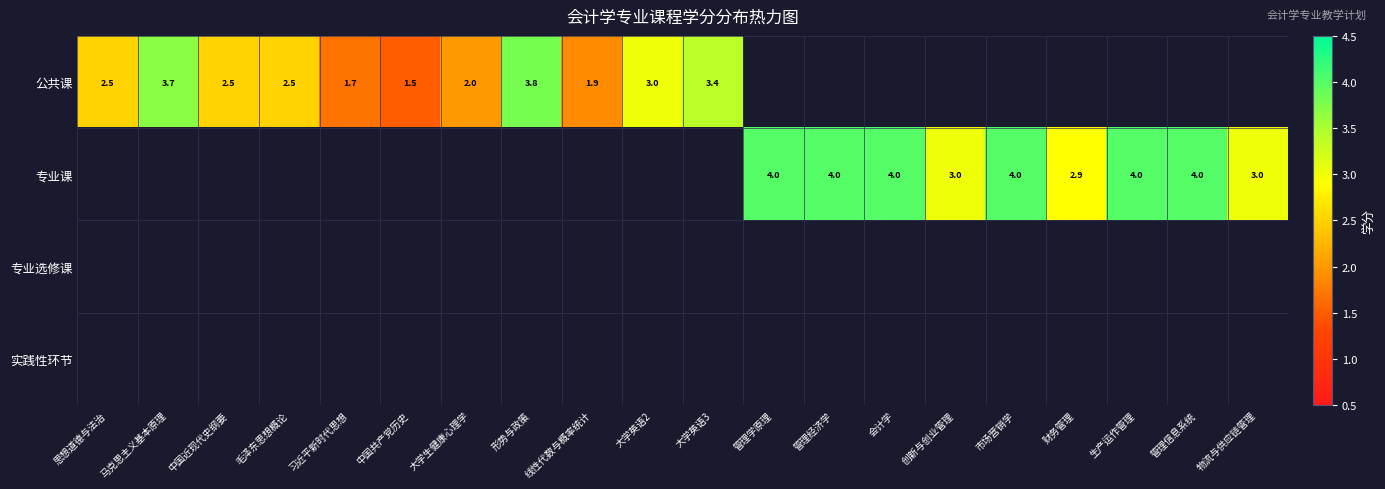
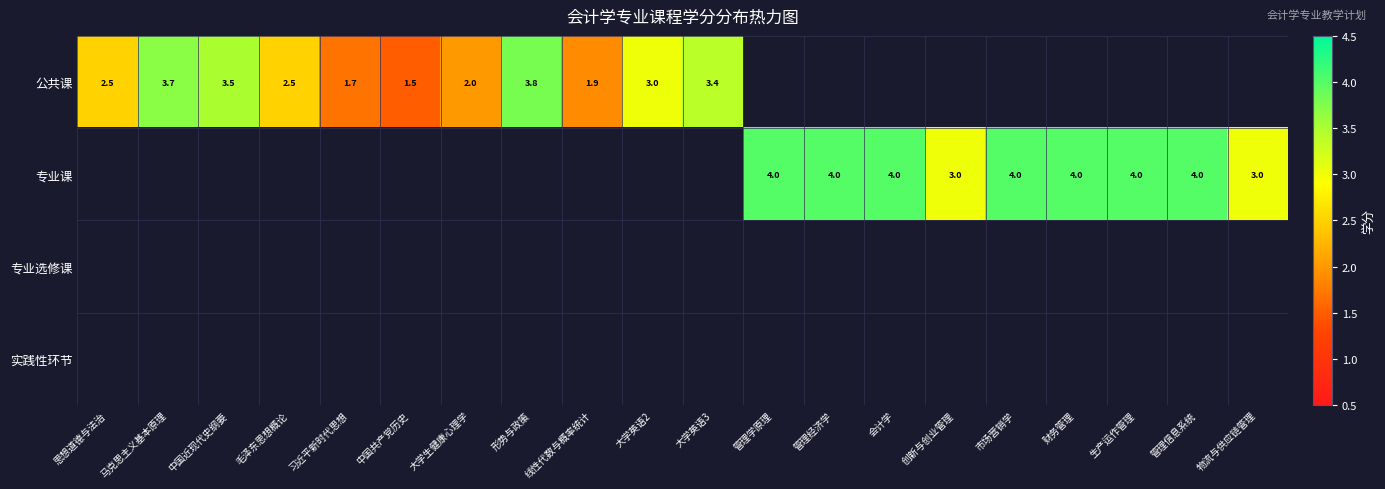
公共课, 中国近现代史纲要: 2.5 -> 3.5
专业课, 财务管理: 2.9 -> 4.0
